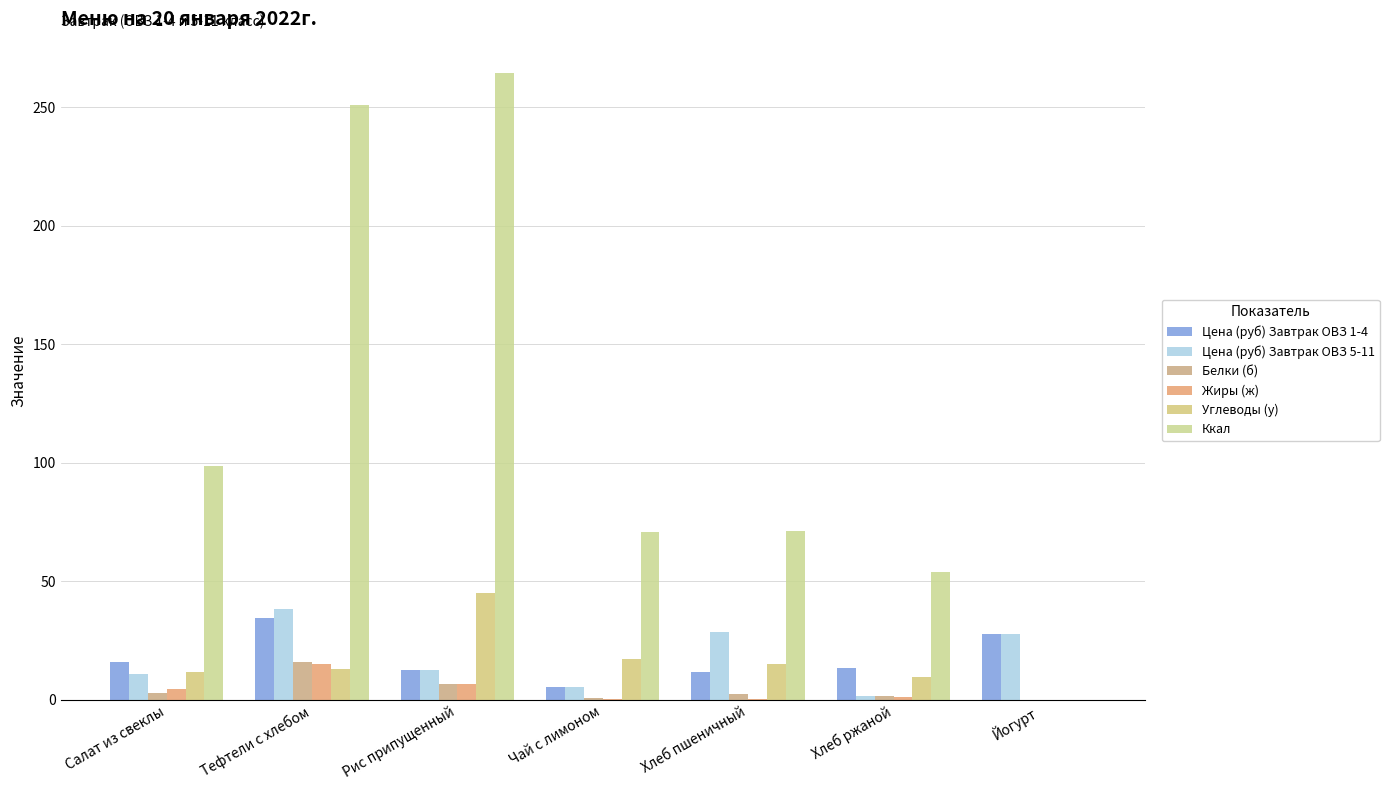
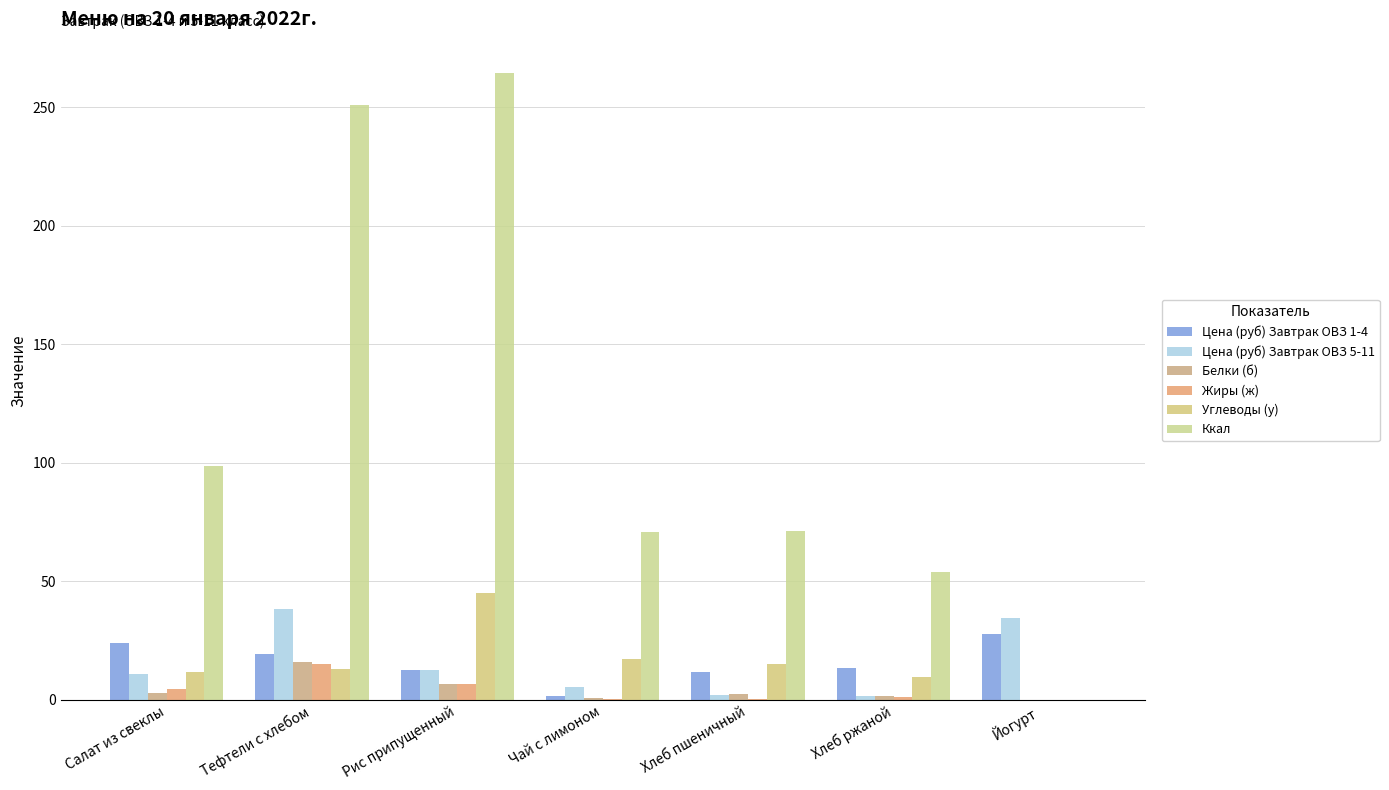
Цена (руб) Завтрак ОВЗ 1-4, Салат из свеклы: 16 -> 24
Цена (руб) Завтрак ОВЗ 1-4, Тефтели c хлебом: 35 -> 19
Цена (руб) Завтрак ОВЗ 1-4, Чай с лимоном: 5 -> 2
Цена (руб) Завтрак ОВЗ 5-11, Хлеб пшеничный: 28 -> 2
Цена (руб) Завтрак ОВЗ 5-11, Йогурт: 28 -> 35
